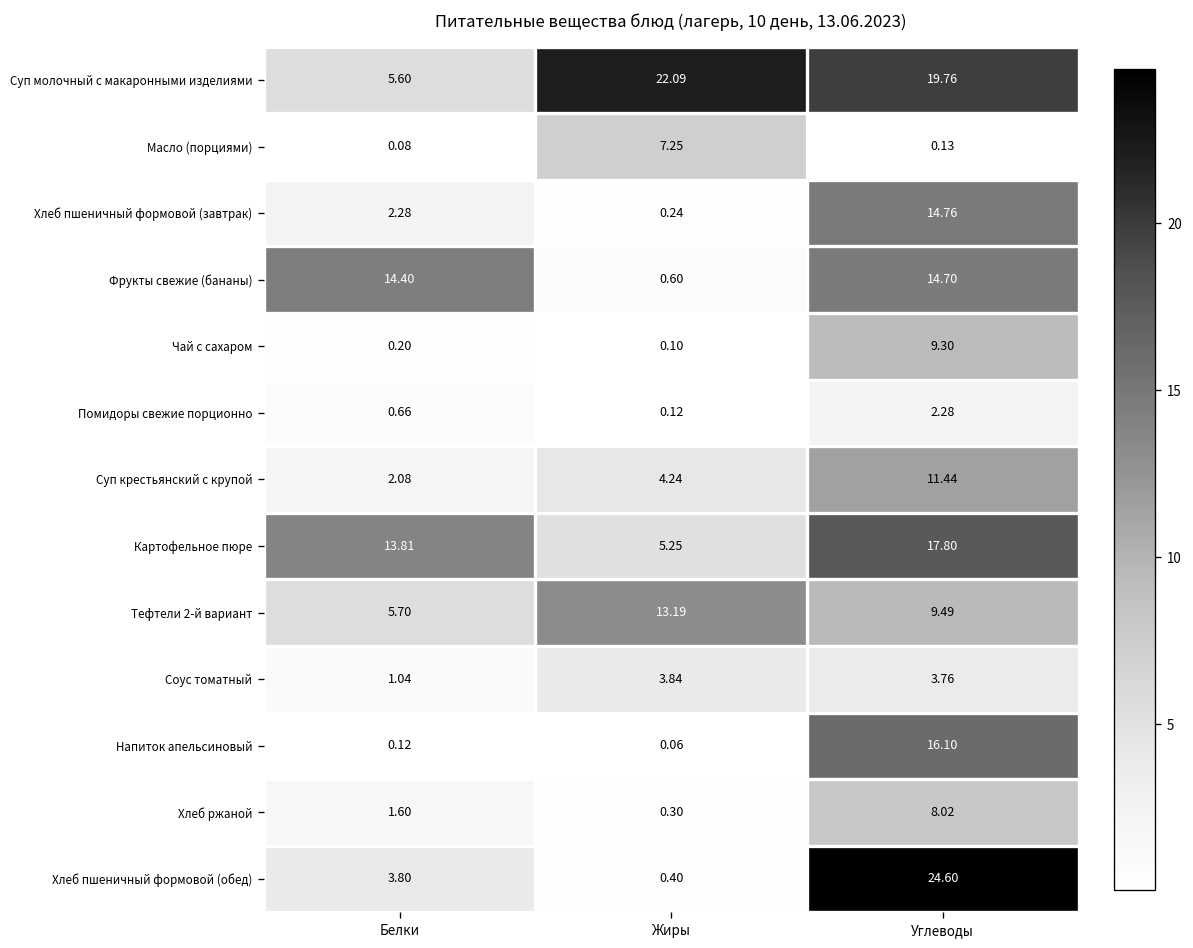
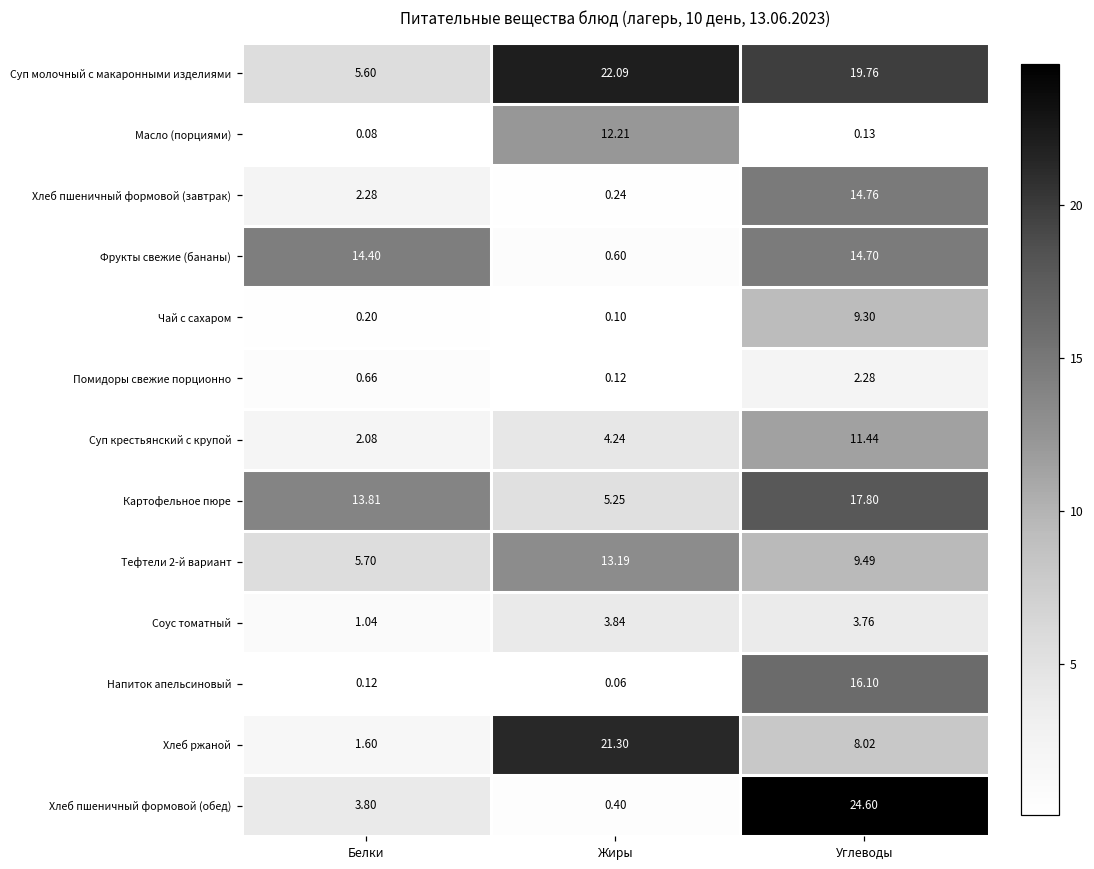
Масло (порциями), Жиры: 7.25 -> 12.21
Хлеб ржаной, Жиры: 0.30 -> 21.30
